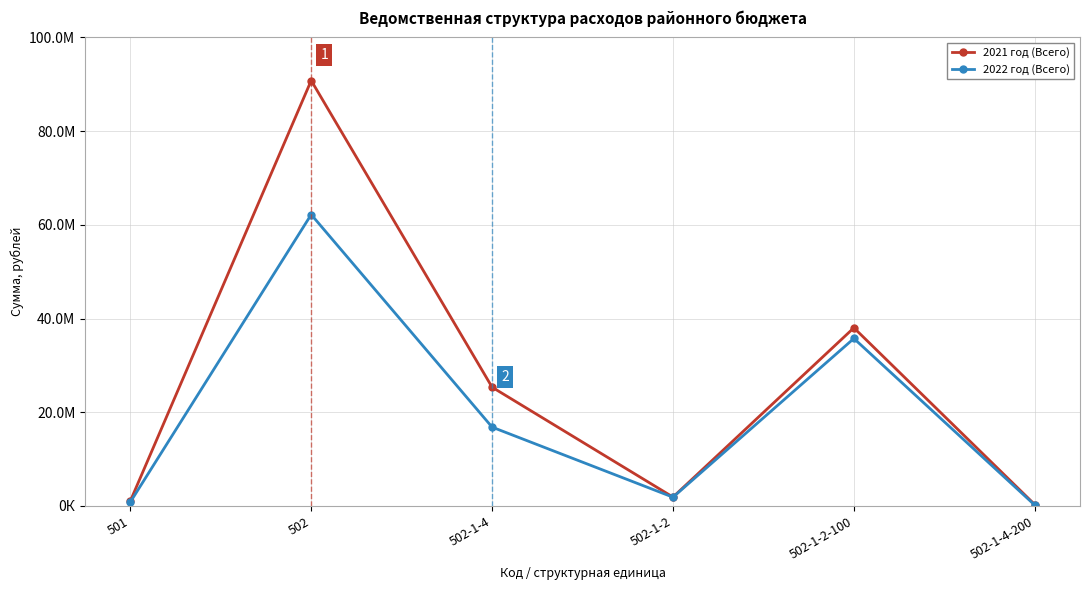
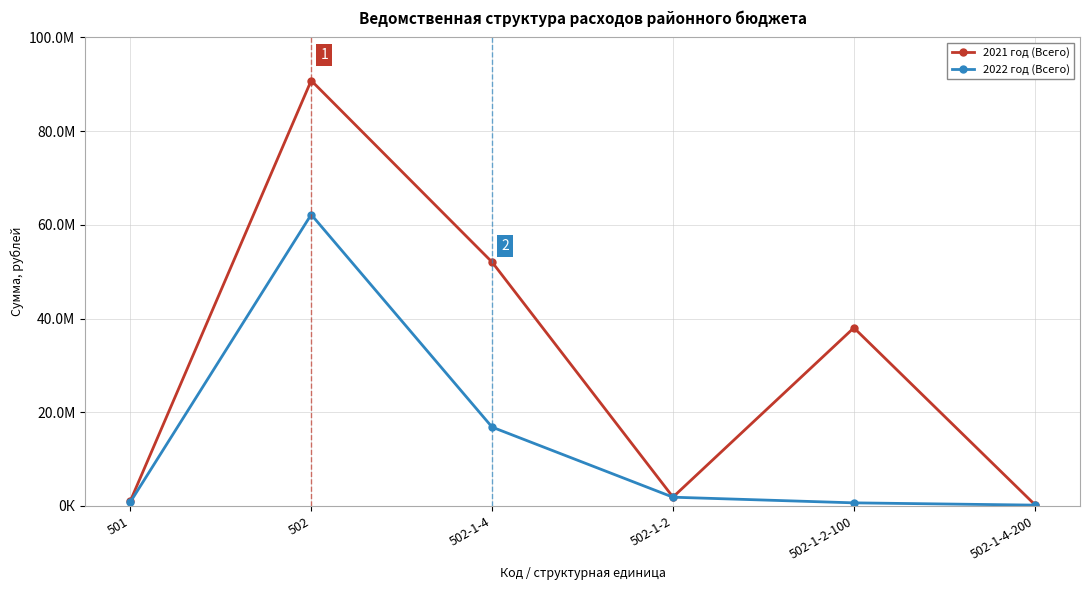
2021 год (Всего), 502-1-4: 25М -> 52М
2022 год (Всего), 502-1-2-100: 36М -> 1М
